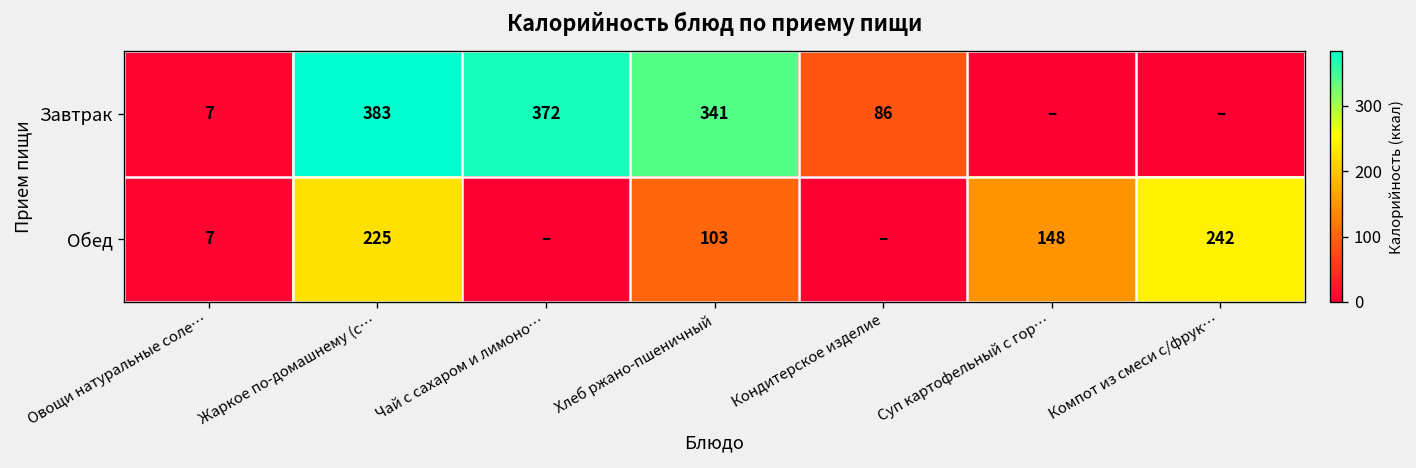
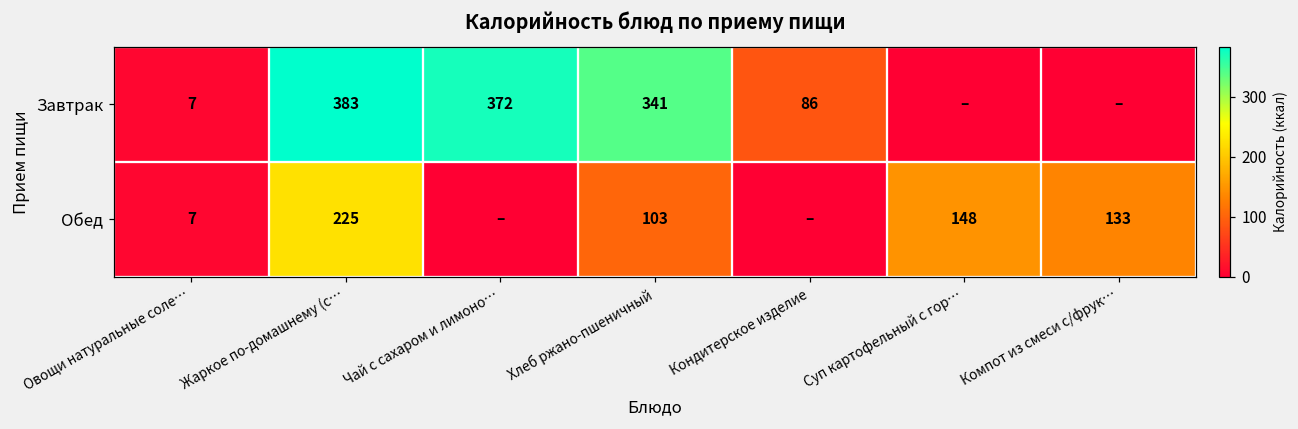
Обед, Компот из смеси с/фрук…: 242 -> 133
